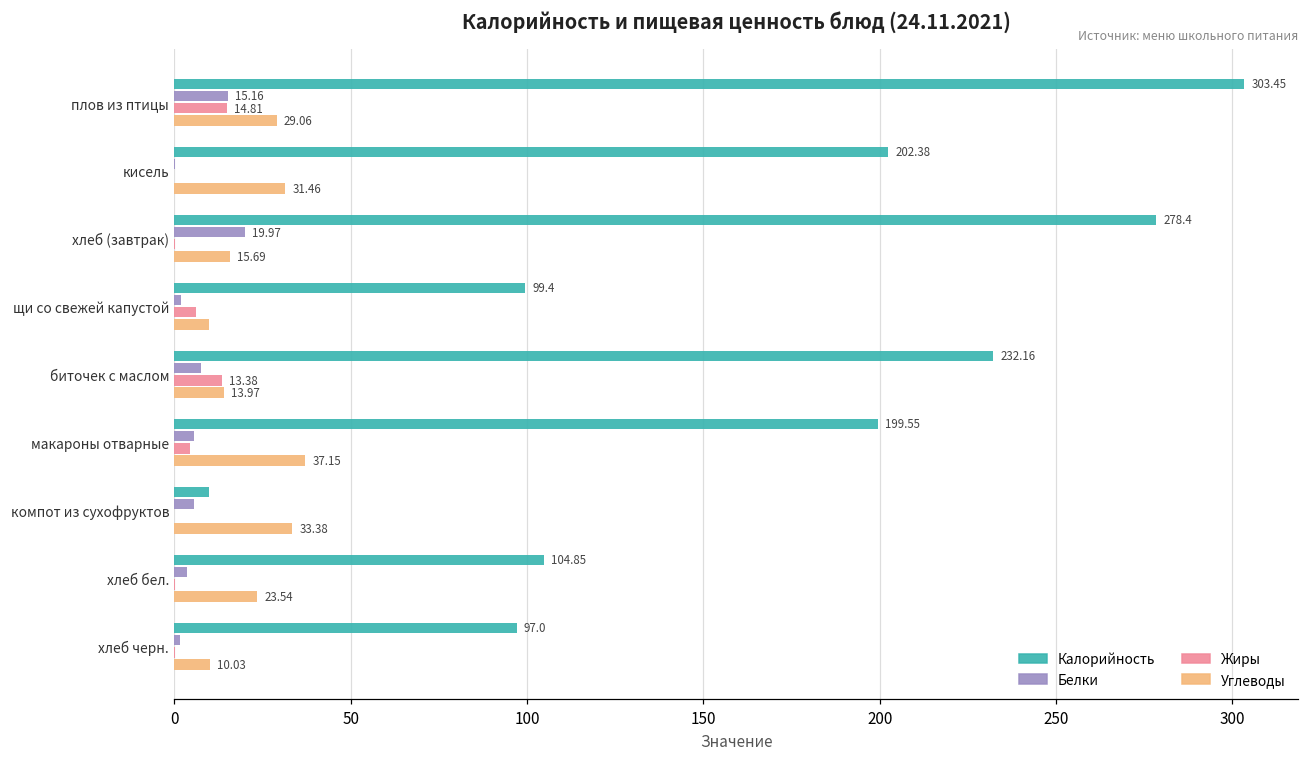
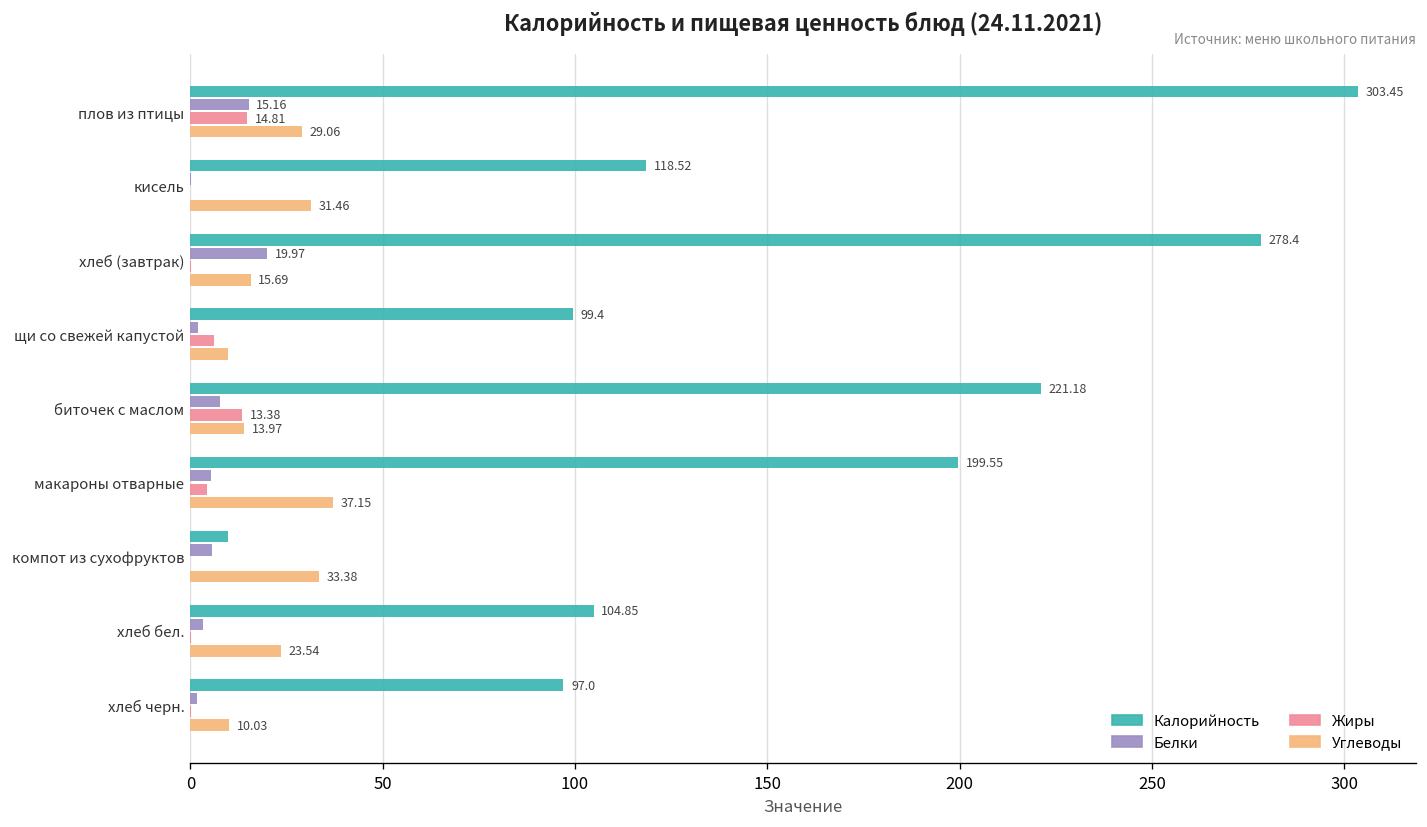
Калорийность, кисель: 202.38 -> 118.52
Калорийность, биточек с маслом: 232.16 -> 221.18
